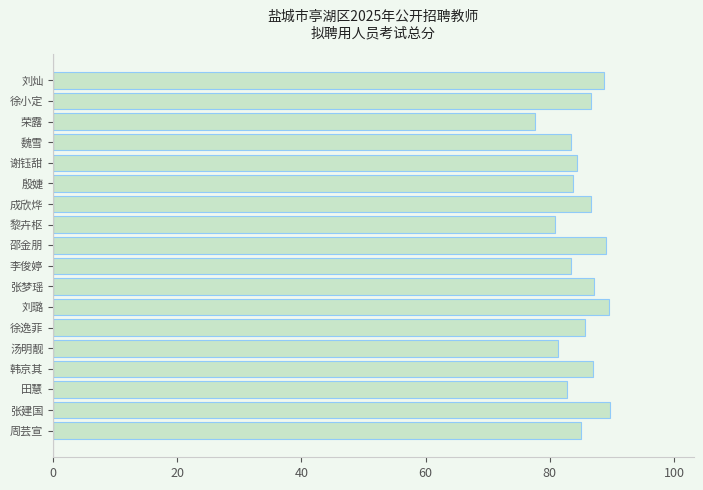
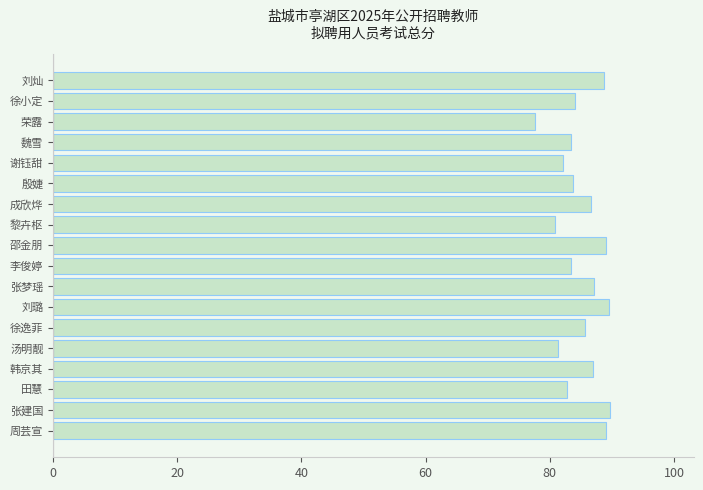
徐小定: 87 -> 84
谢钰甜: 84 -> 82
周芸宣: 85 -> 89
